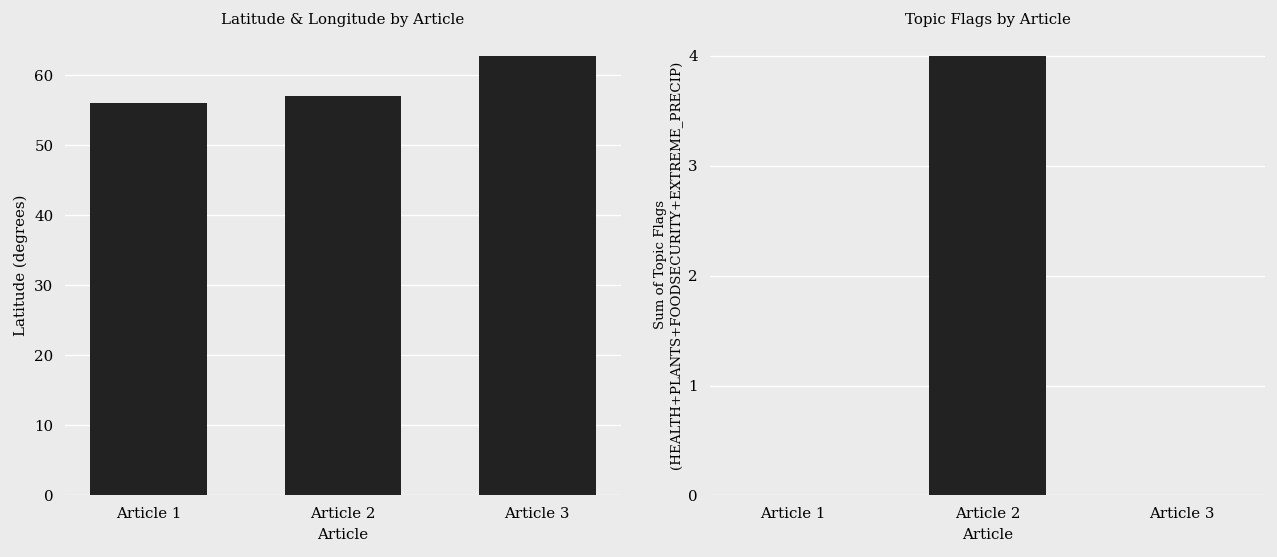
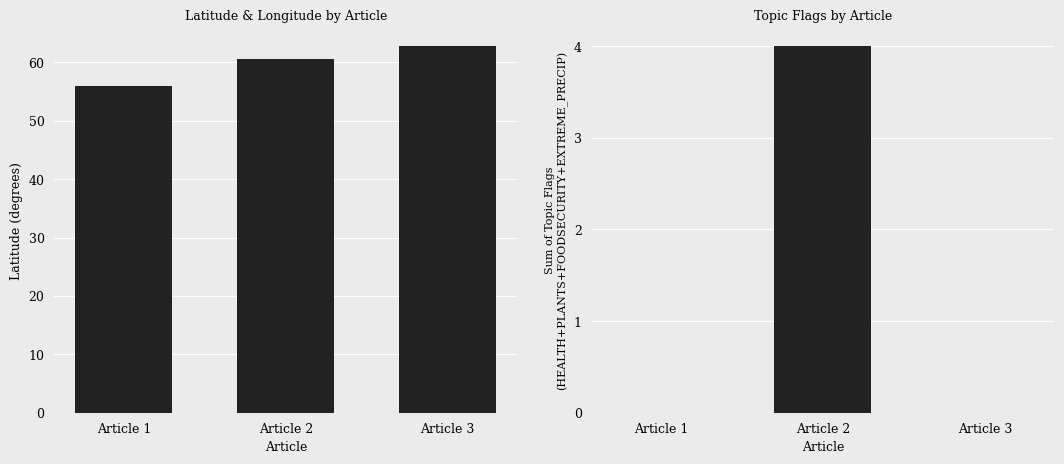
Latitude & Longitude by Article, Article 2: 57 -> 61
